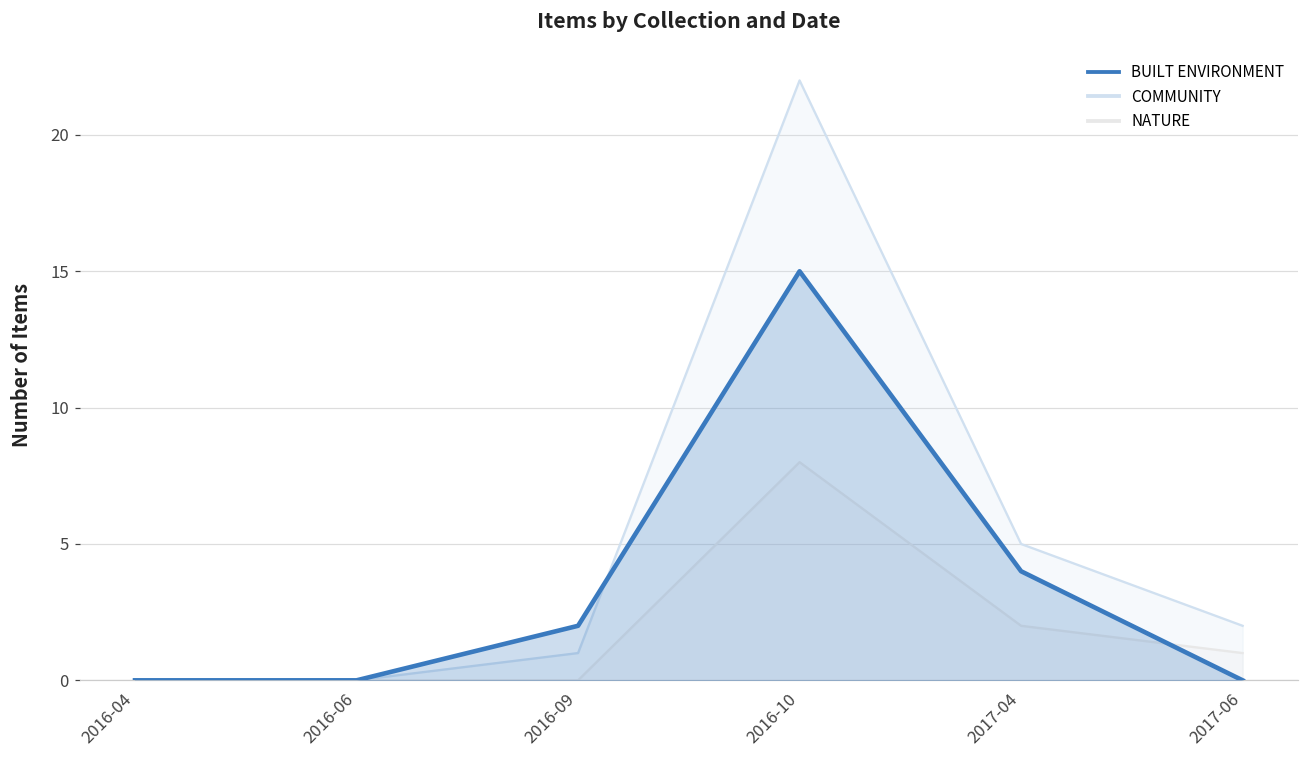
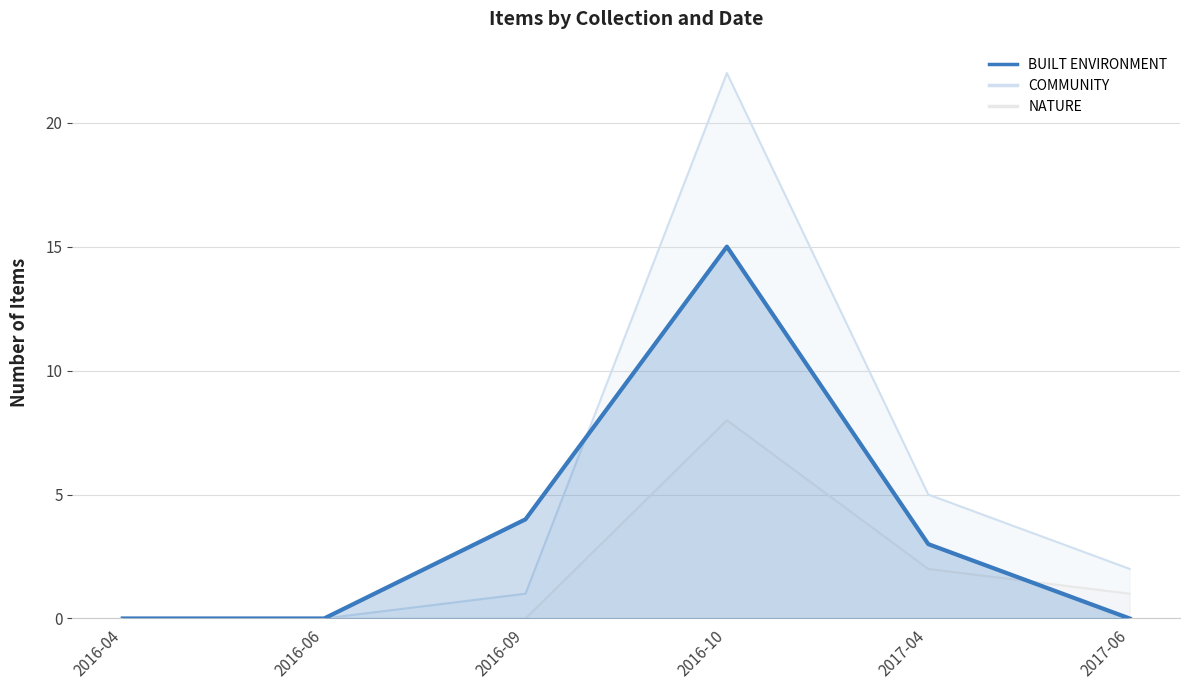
BUILT ENVIRONMENT, 2016-09: 2 -> 4
BUILT ENVIRONMENT, 2017-04: 4 -> 3
